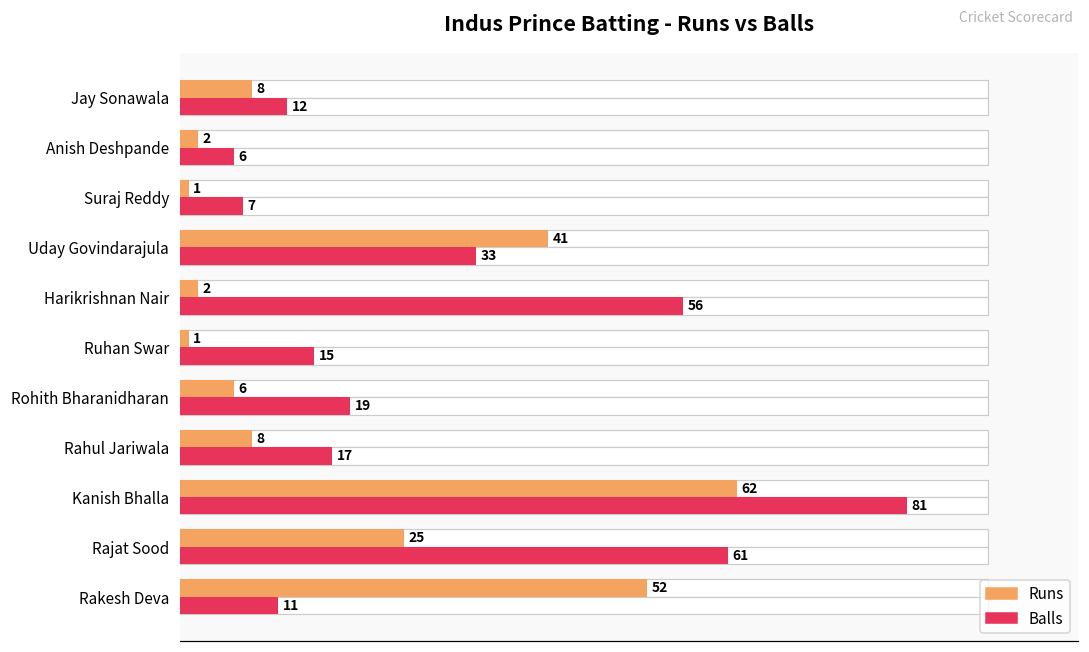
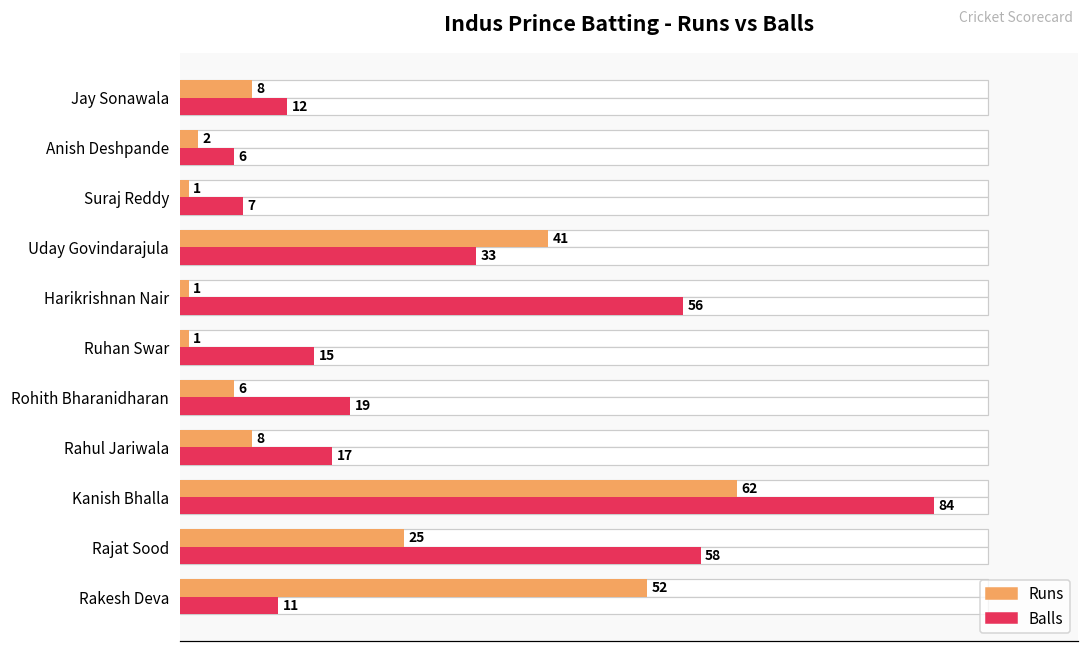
Runs, Harikrishnan Nair: 2 -> 1
Balls, Kanish Bhalla: 81 -> 84
Balls, Rajat Sood: 61 -> 58
